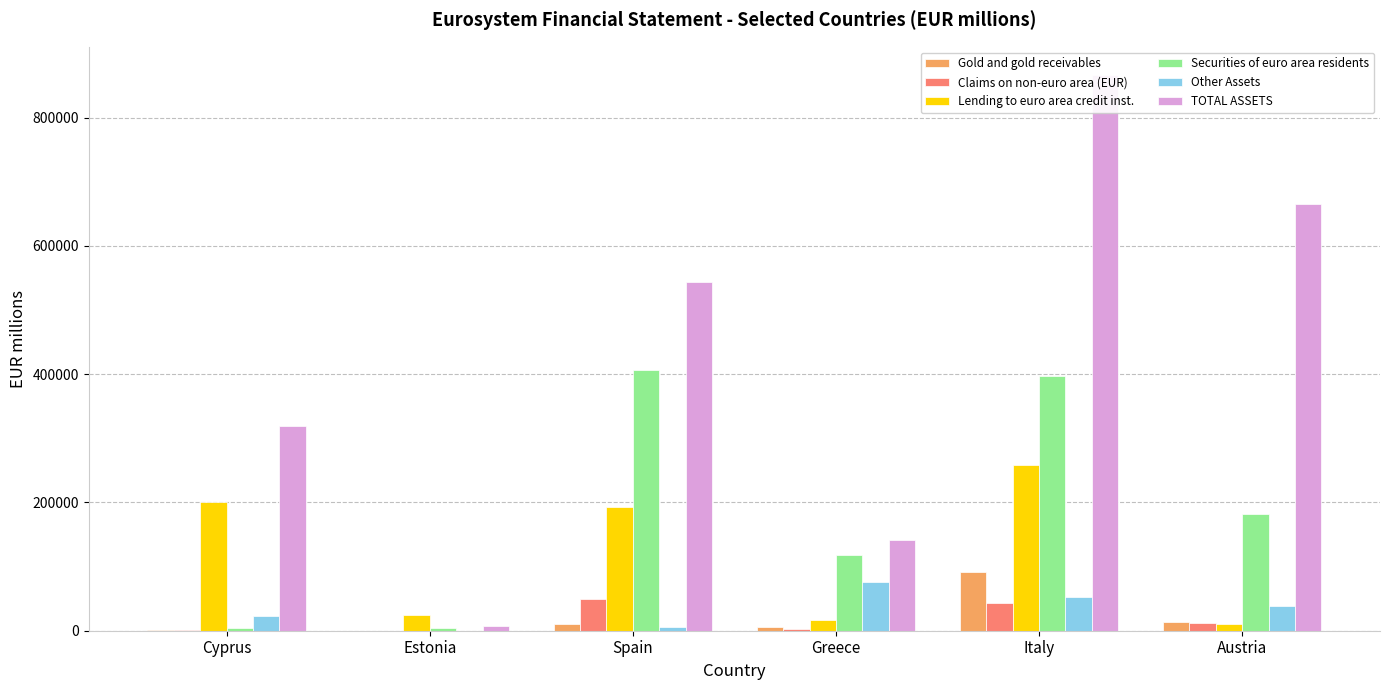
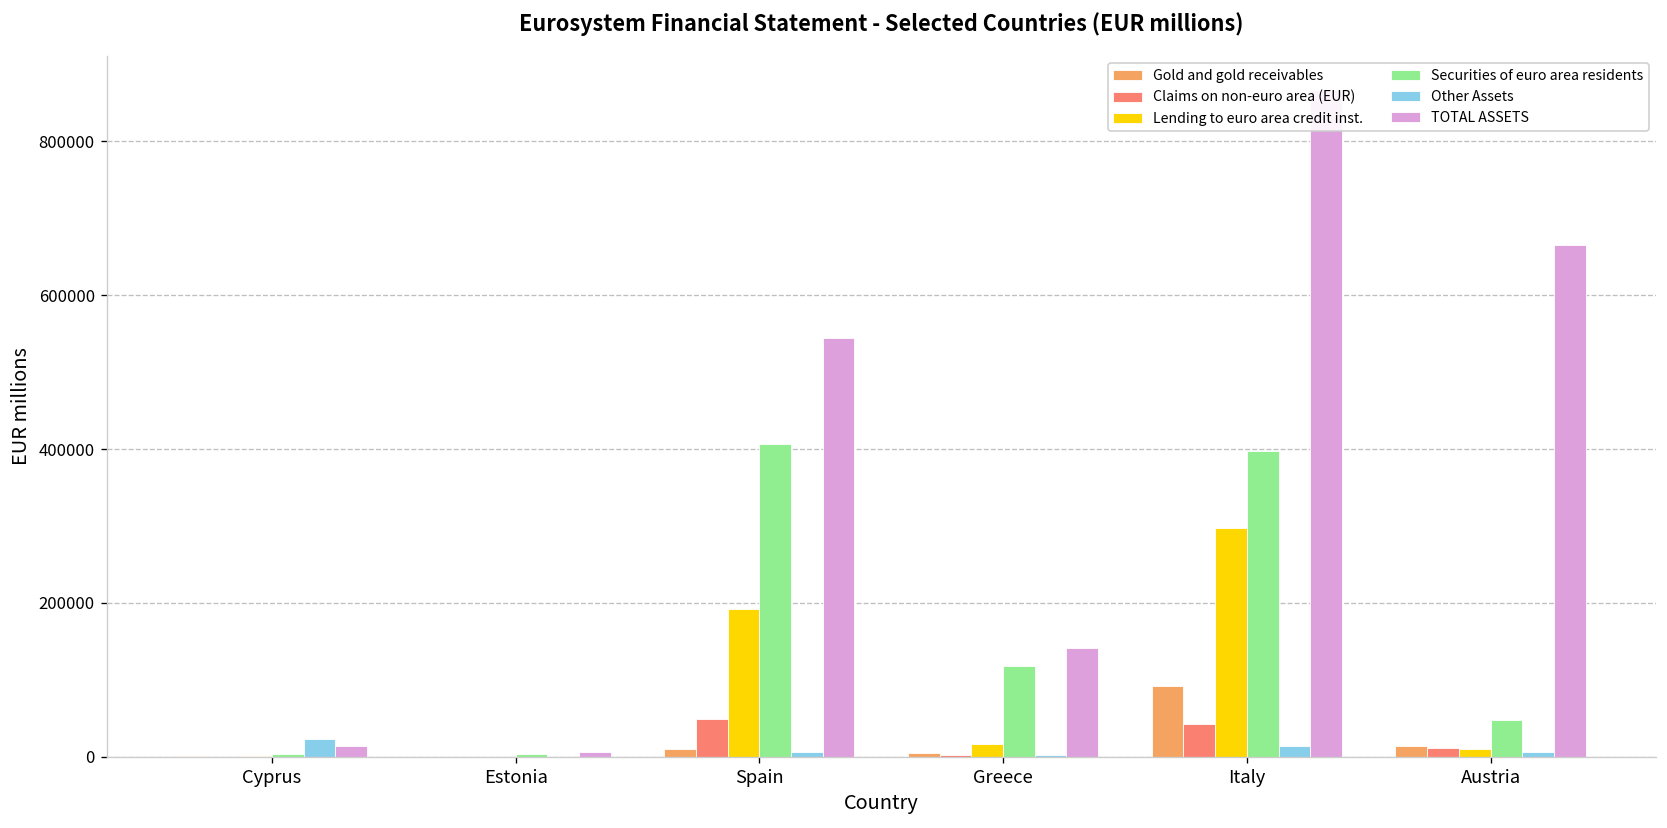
Lending to euro area credit inst., Cyprus: 200000 -> 0
TOTAL ASSETS, Cyprus: 320000 -> 10000
Lending to euro area credit inst., Estonia: 20000 -> 0
Other Assets, Greece: 80000 -> 0
Lending to euro area credit inst., Italy: 260000 -> 300000
Other Assets, Italy: 50000 -> 10000
Securities of euro area residents, Austria: 180000 -> 50000
Other Assets, Austria: 40000 -> 10000
